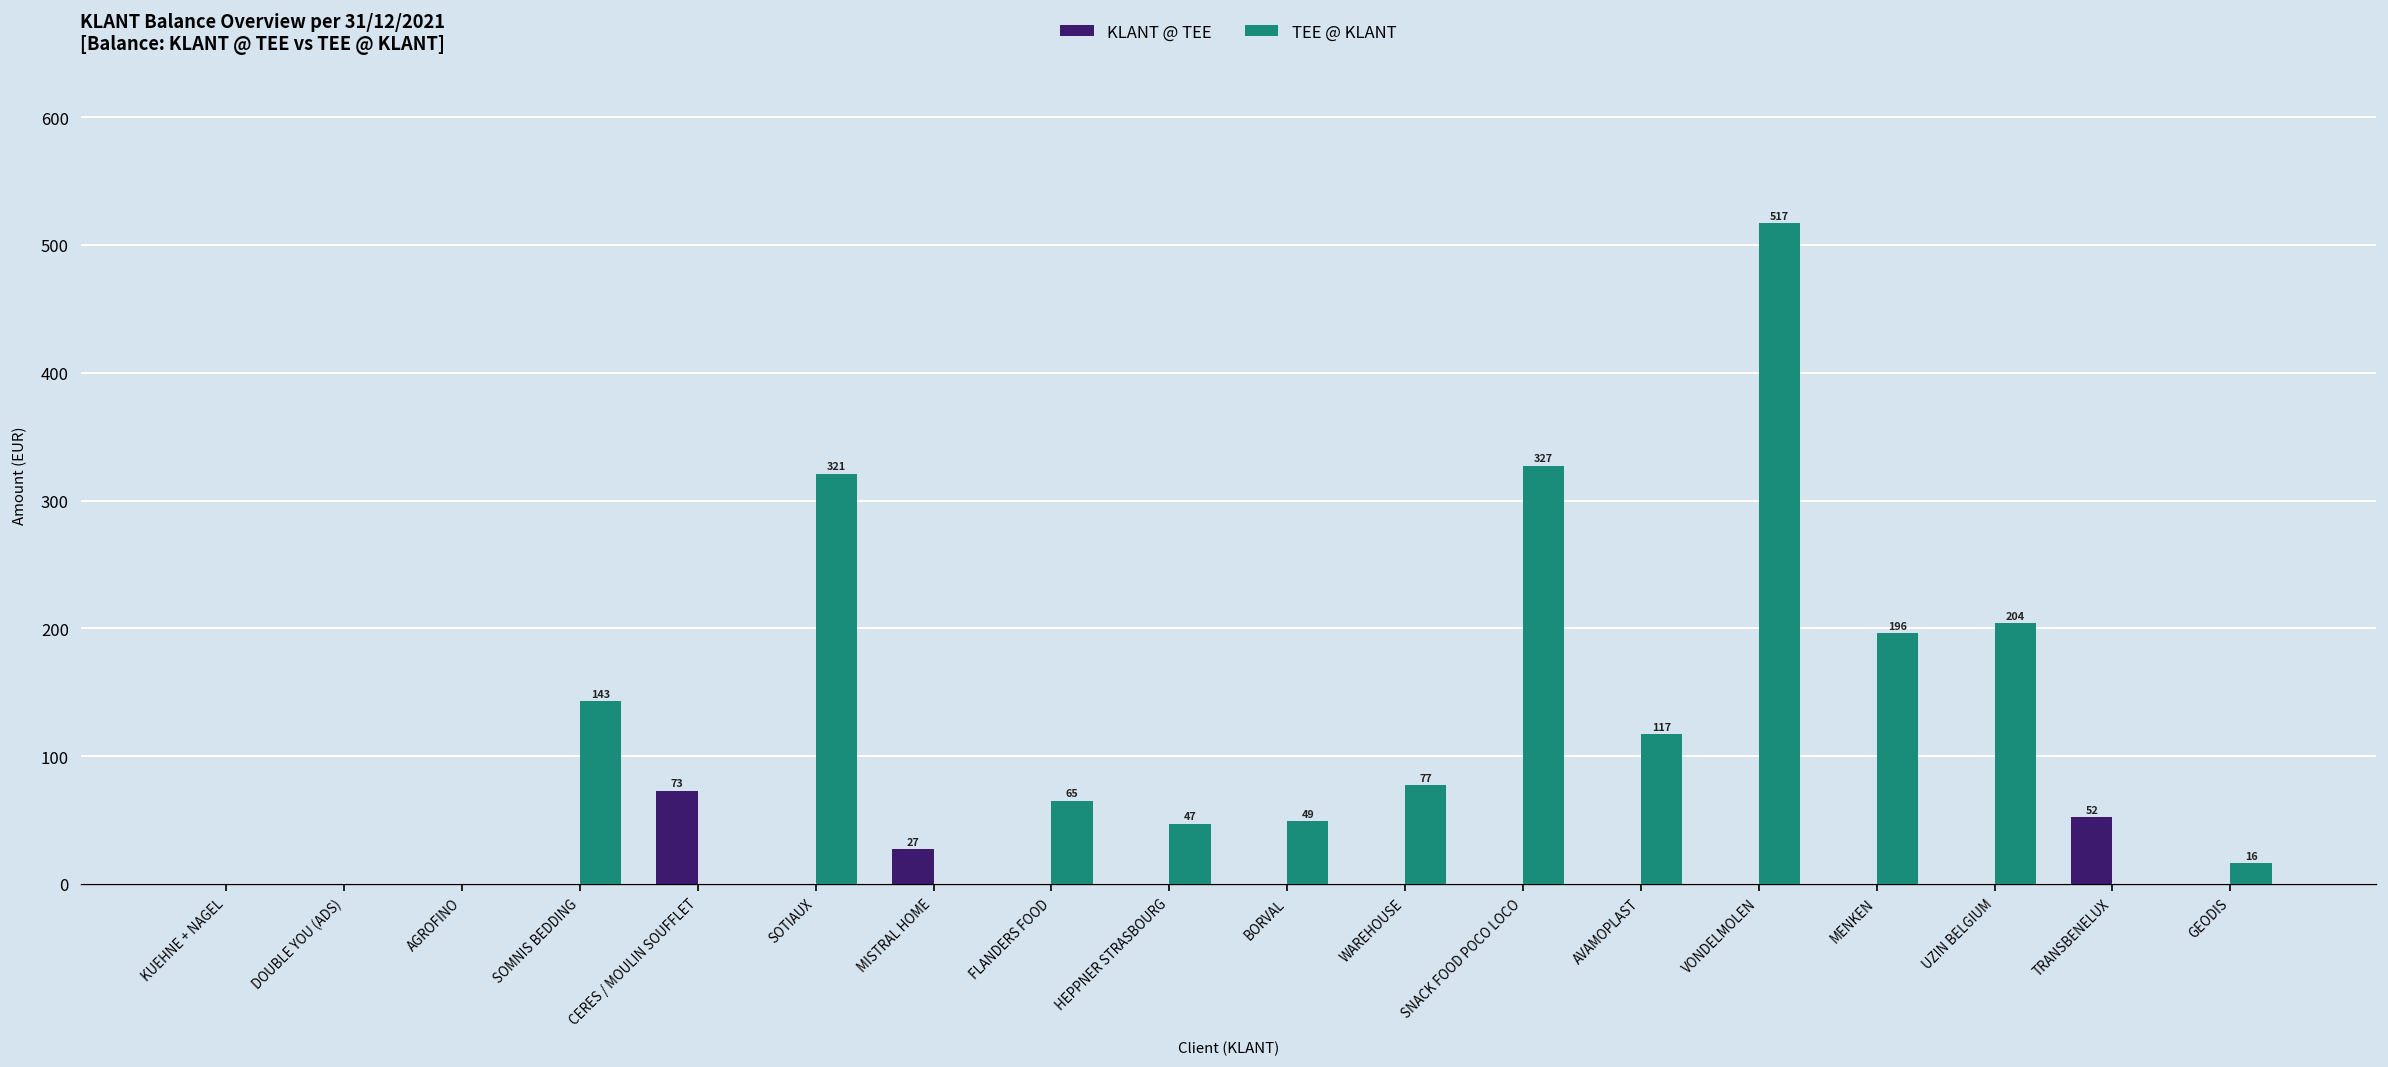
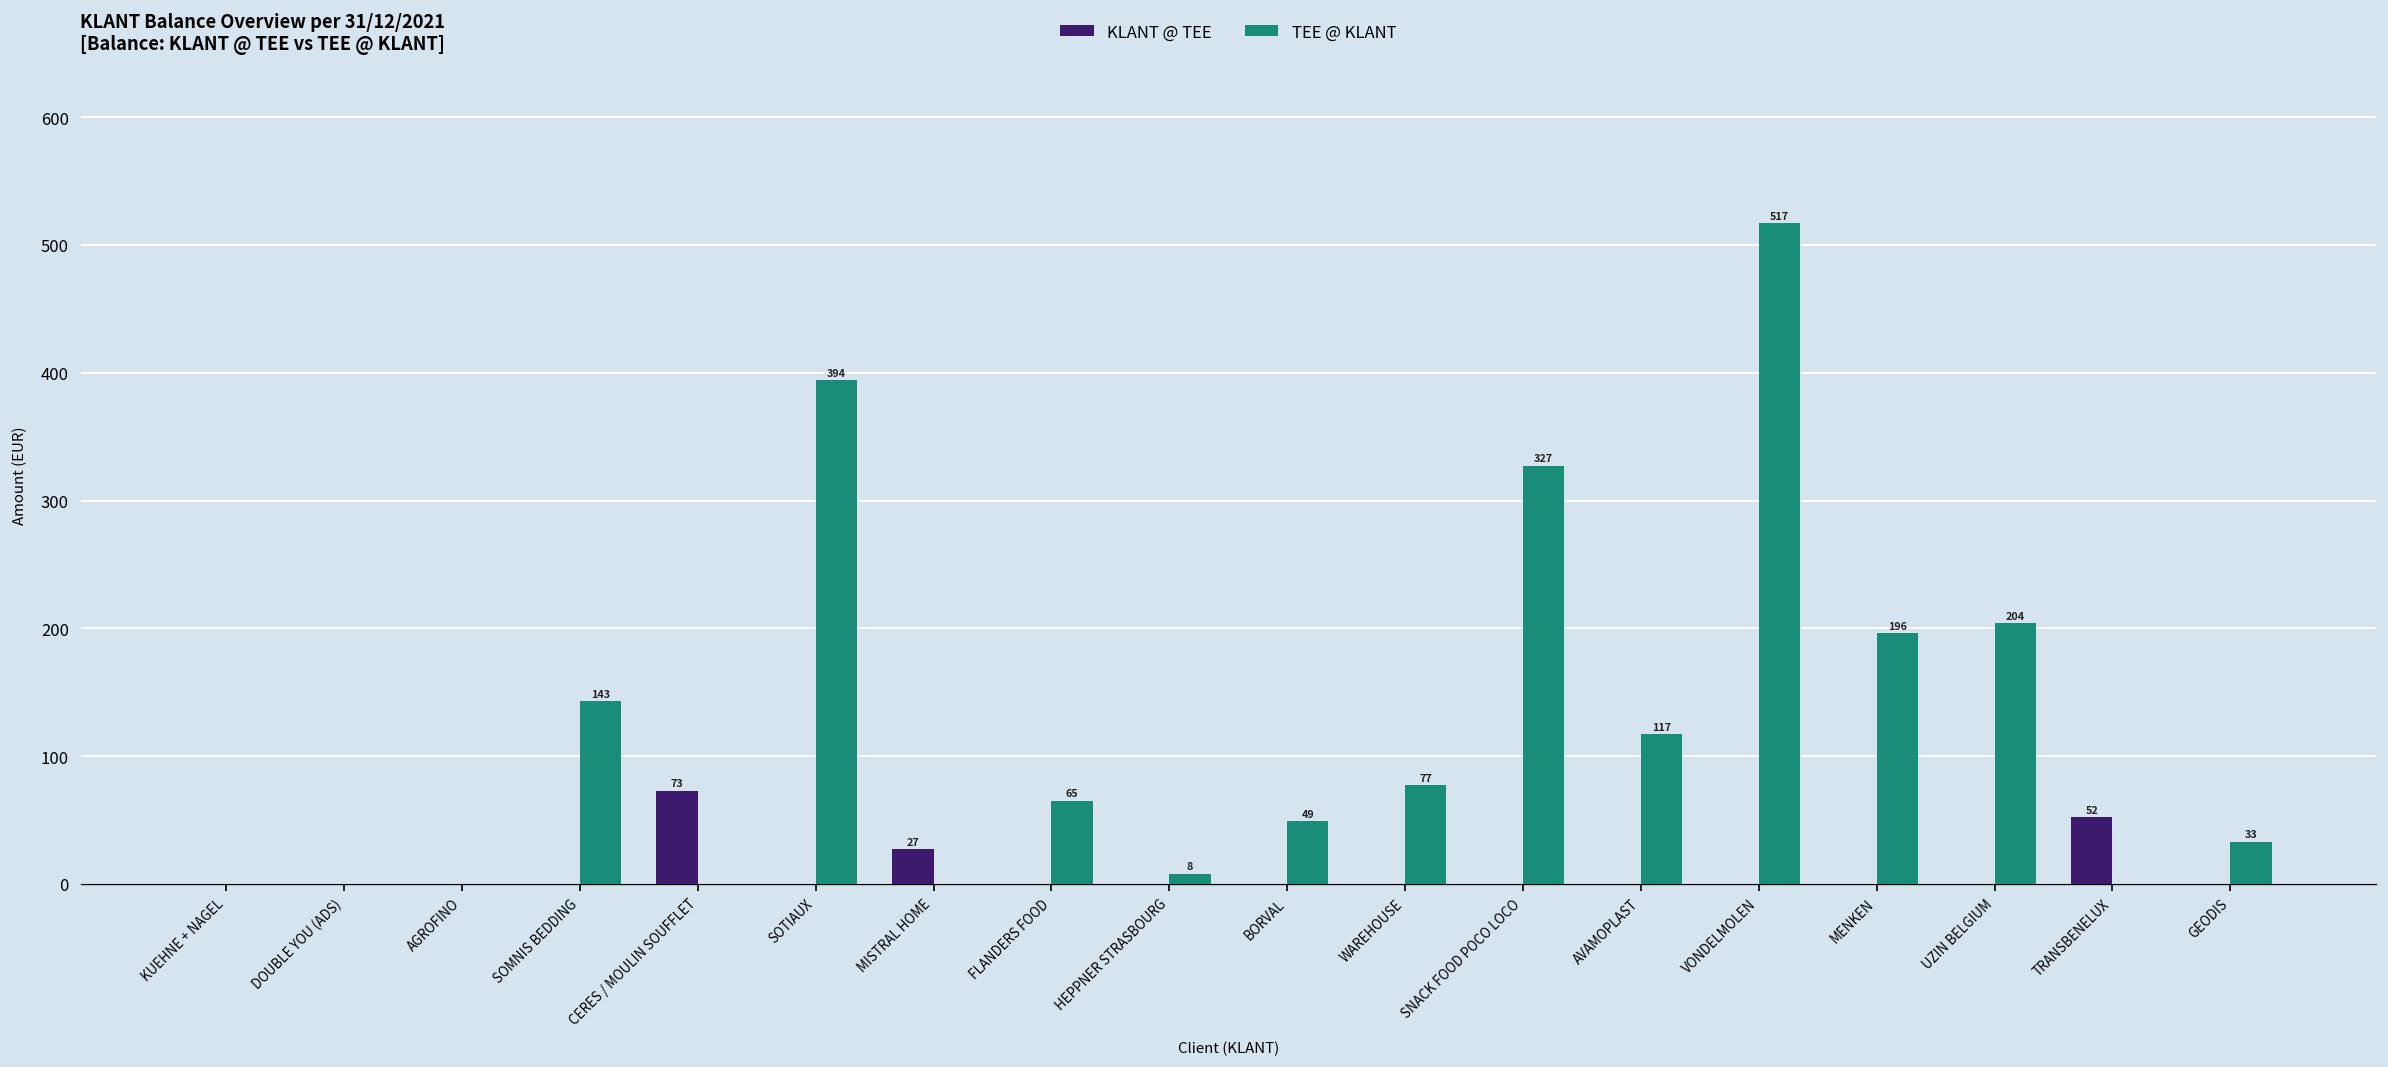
TEE @ KLANT, SOTIAUX: 321 -> 394
TEE @ KLANT, HEPPNER STRASBOURG: 47 -> 8
TEE @ KLANT, GEODIS: 16 -> 33
